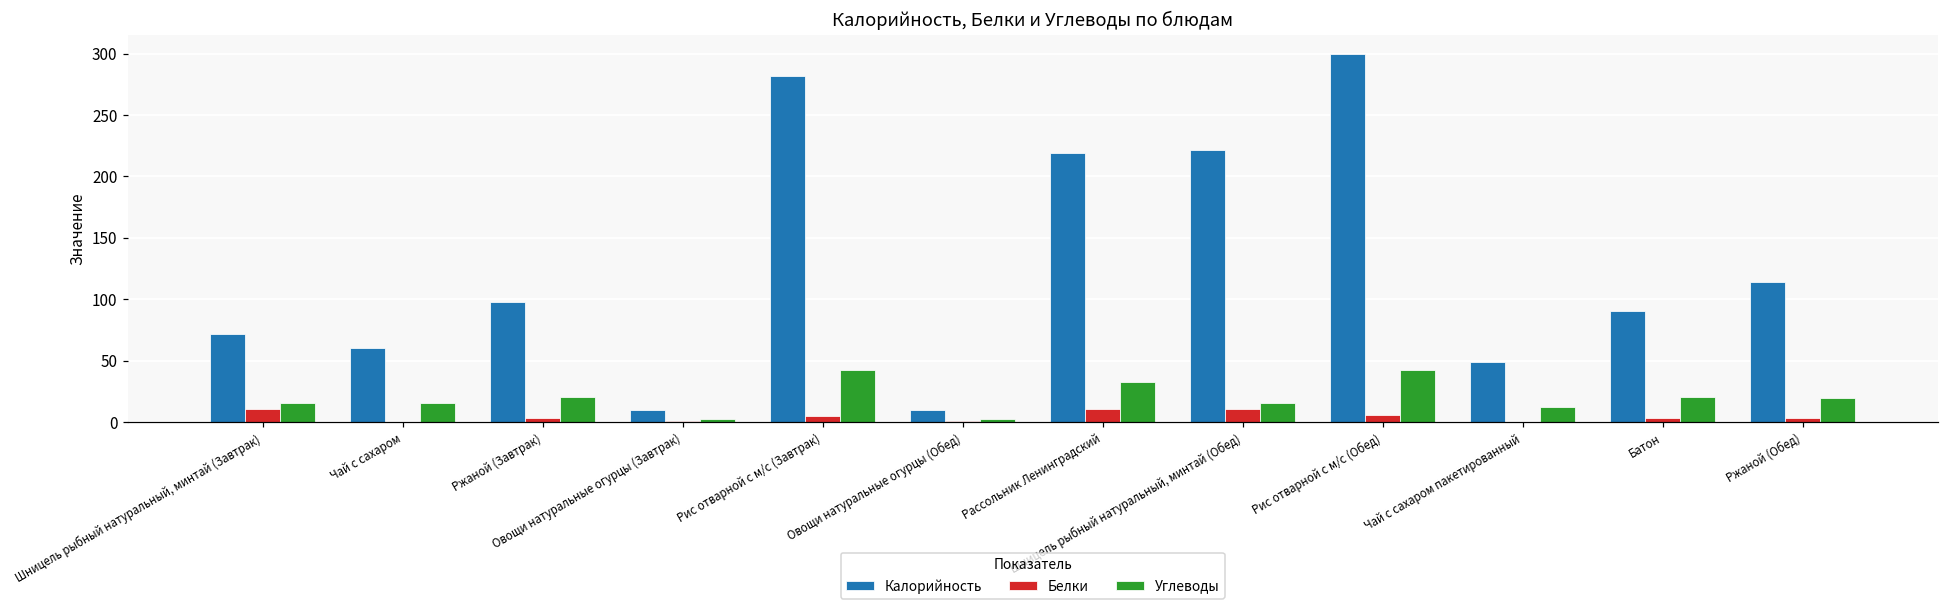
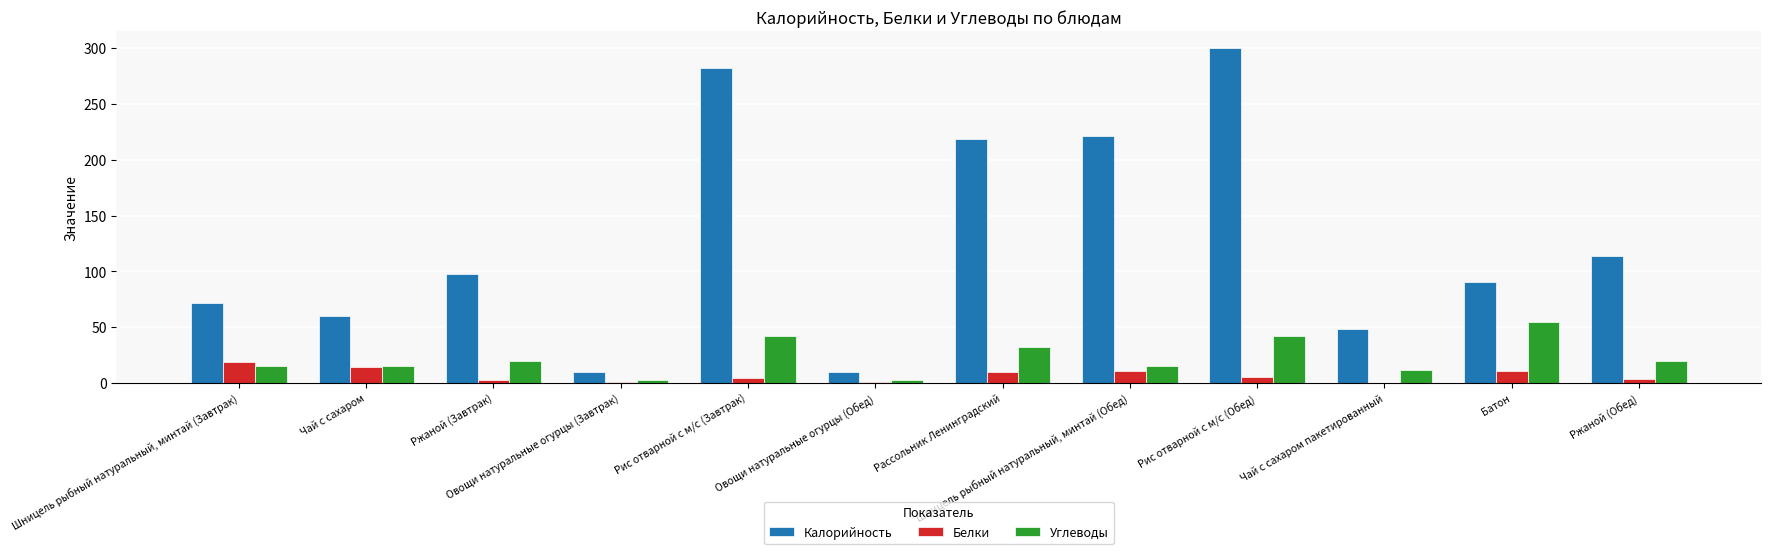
Белки, Шницель рыбный натуральный, минтай (Завтрак): 11 -> 19
Белки, Чай с сахаром: 0 -> 14
Белки, Батон: 3 -> 11
Углеводы, Батон: 20 -> 55
